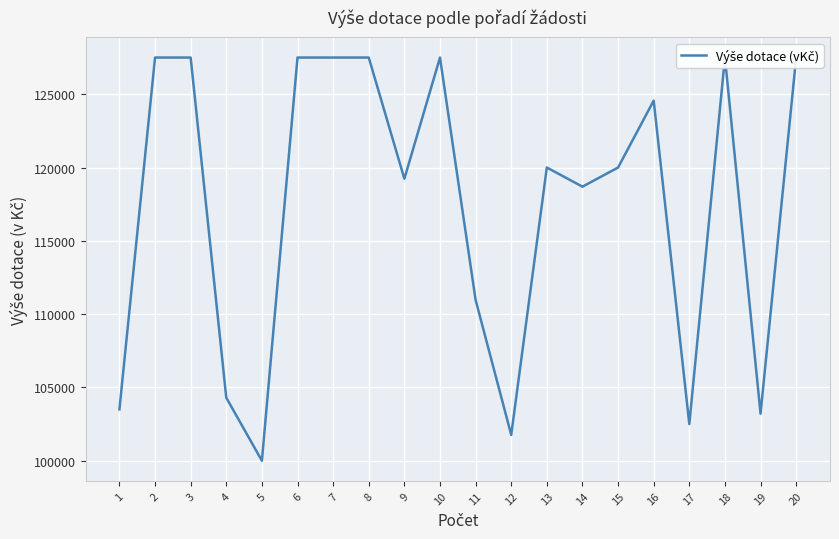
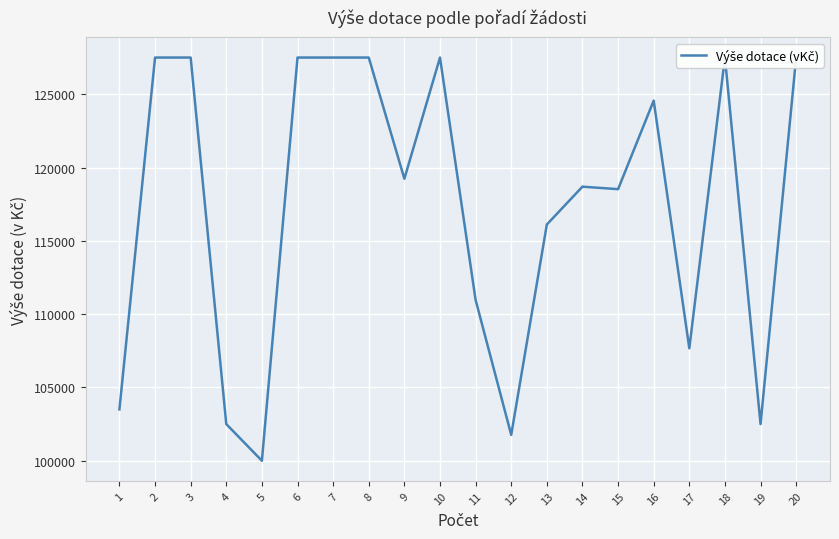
4: 104300 -> 102500
13: 120000 -> 116100
15: 120000 -> 118500
17: 102500 -> 107700
19: 103200 -> 102500
